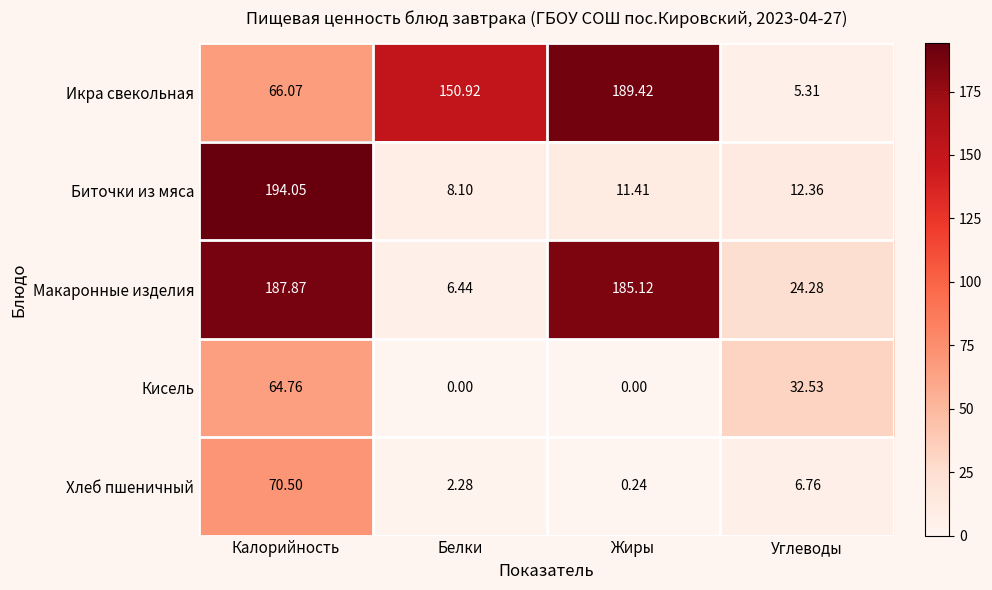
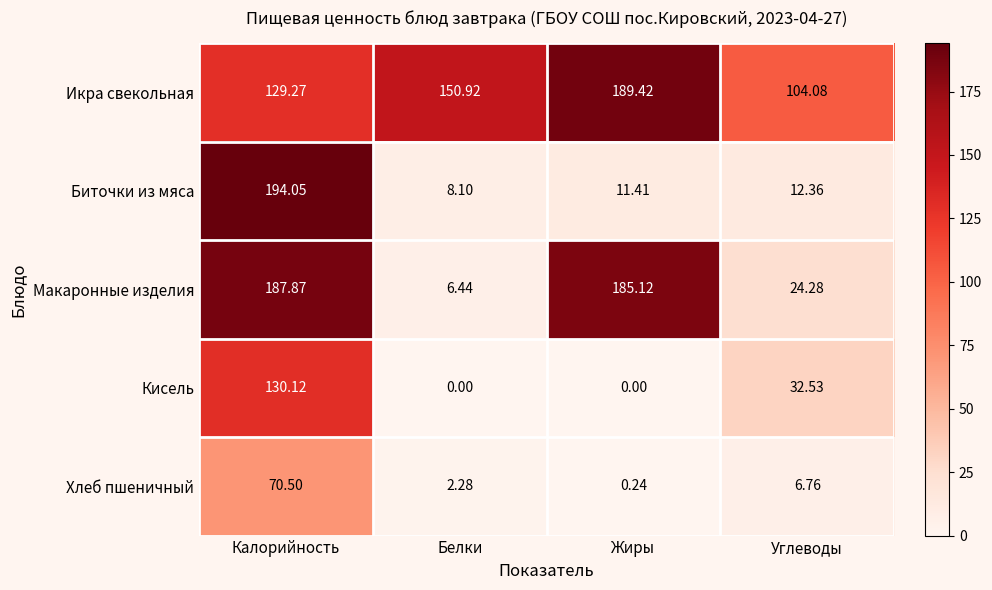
Икра свекольная, Калорийность: 66.07 -> 129.27
Икра свекольная, Углеводы: 5.31 -> 104.08
Кисель, Калорийность: 64.76 -> 130.12
